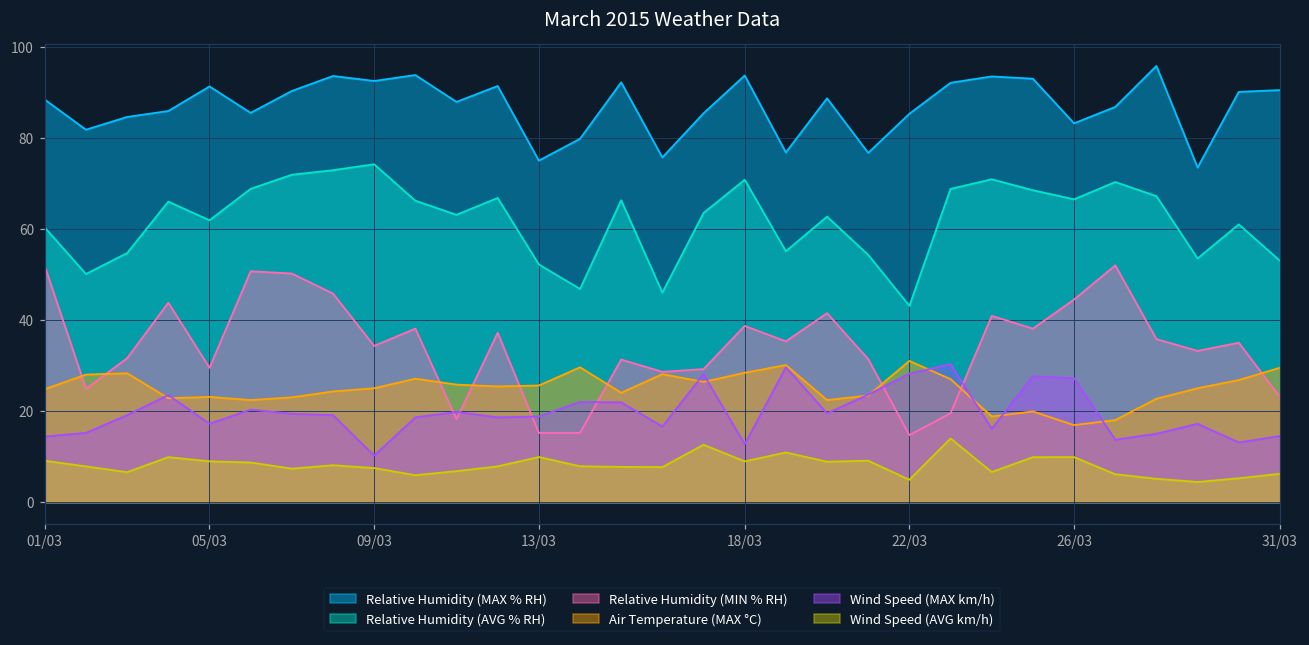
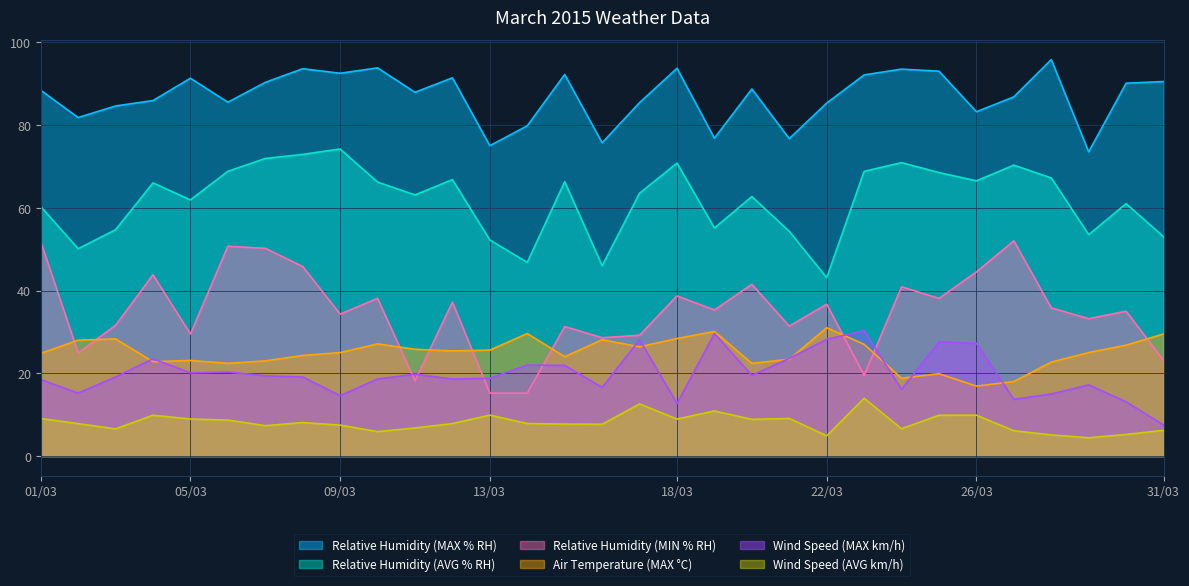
Wind Speed (MAX km/h), 01/03: 14 -> 19
Wind Speed (MAX km/h), 05/03: 17 -> 20
Wind Speed (MAX km/h), 09/03: 10 -> 15
Relative Humidity (MIN % RH), 22/03: 15 -> 37
Wind Speed (MAX km/h), 31/03: 15 -> 8
